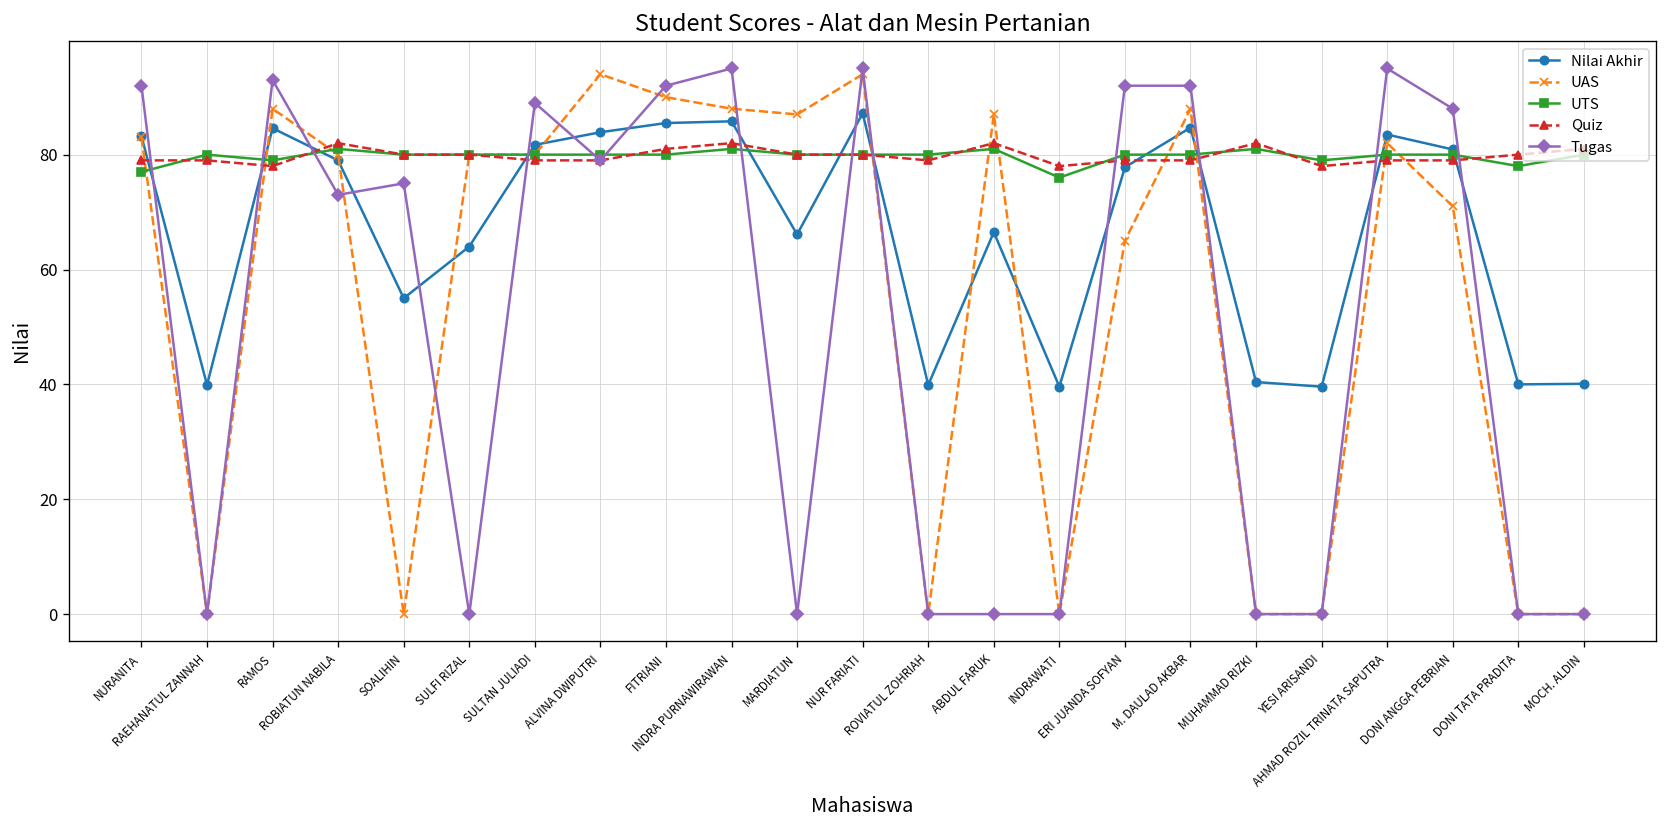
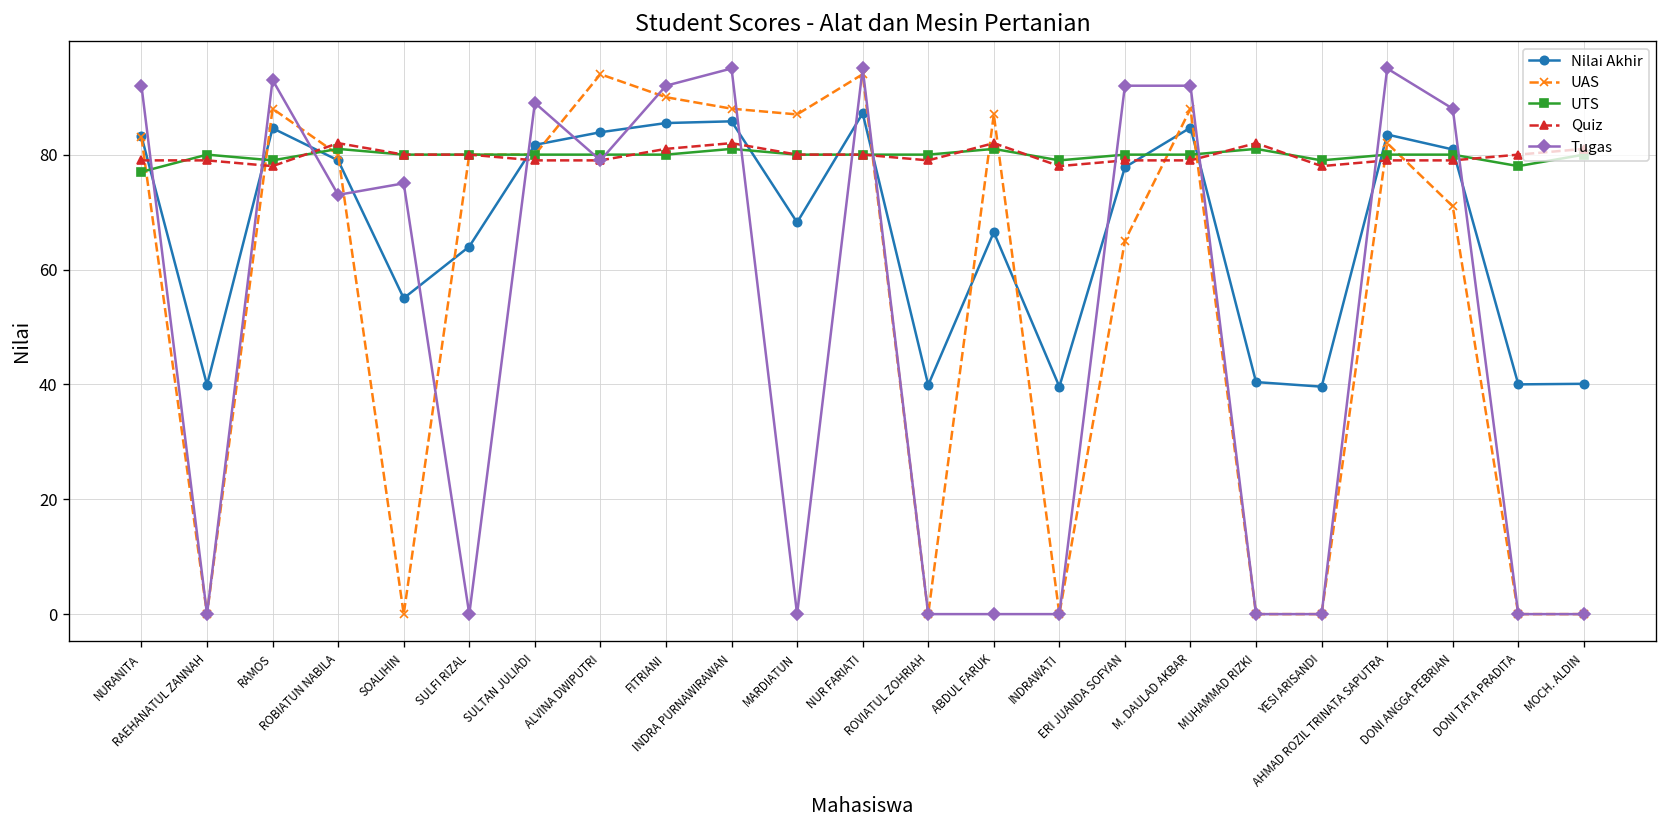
Nilai Akhir, MARDIATUN: 66 -> 68
UTS, INDRAWATI: 76 -> 79
